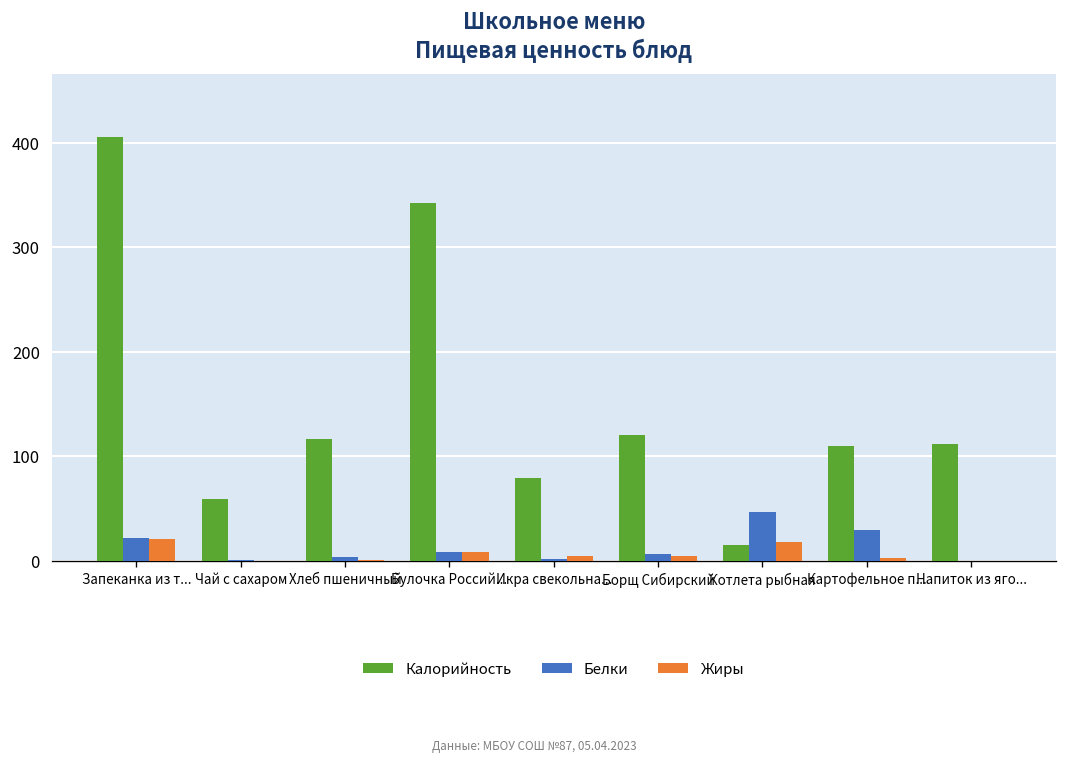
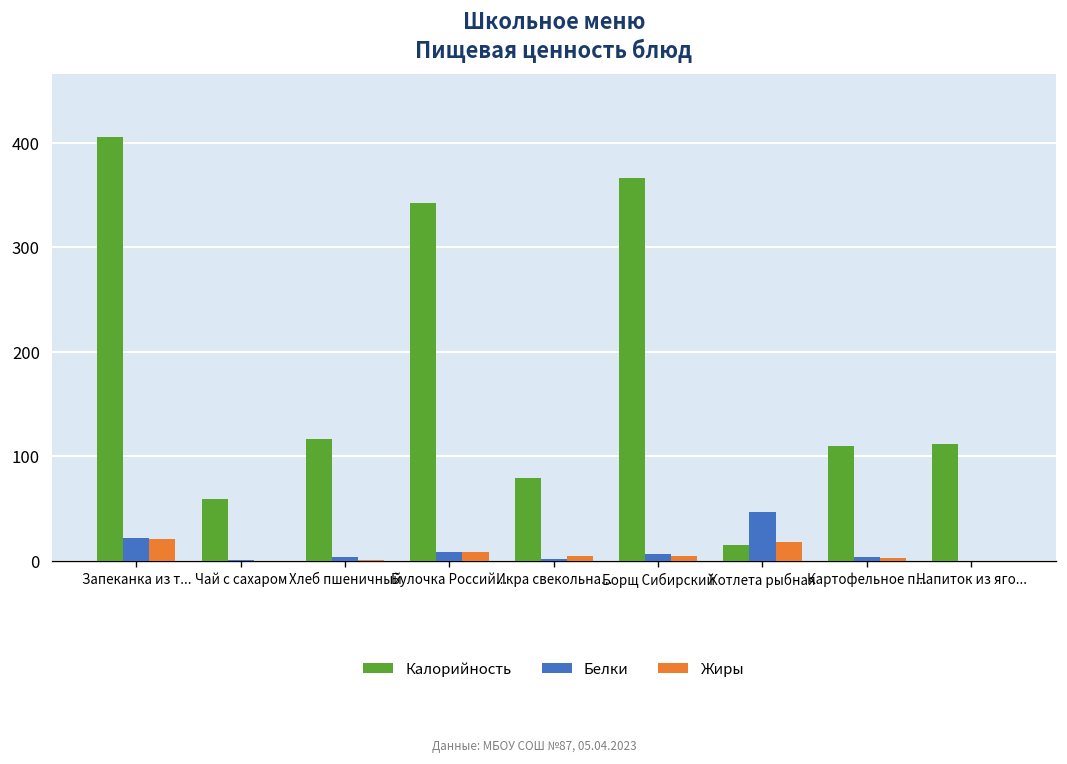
Калорийность, Борщ Сибирский: 120 -> 370
Белки, Картофельное п...: 30 -> 0
